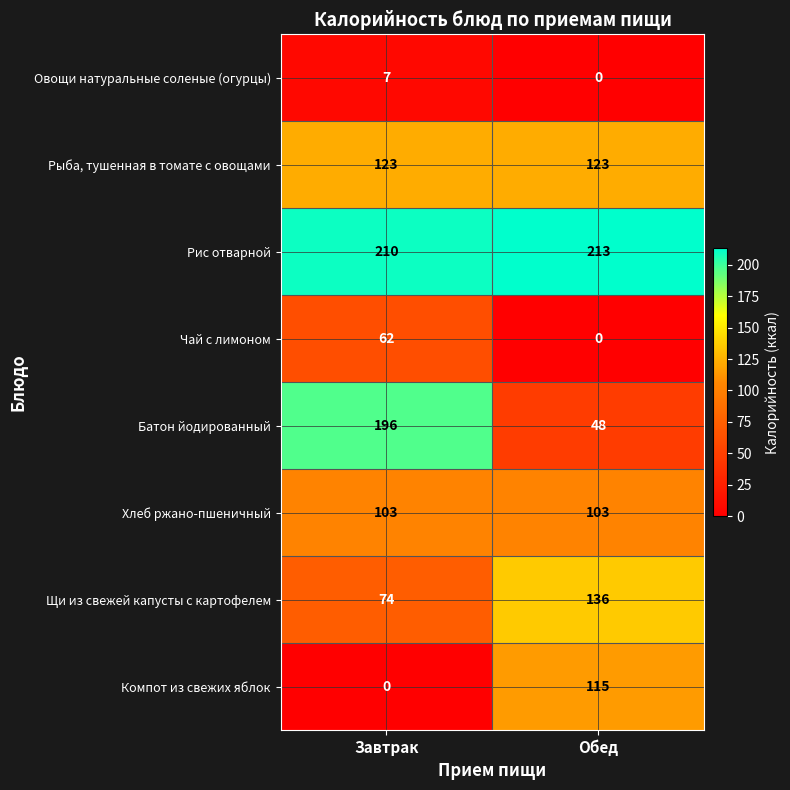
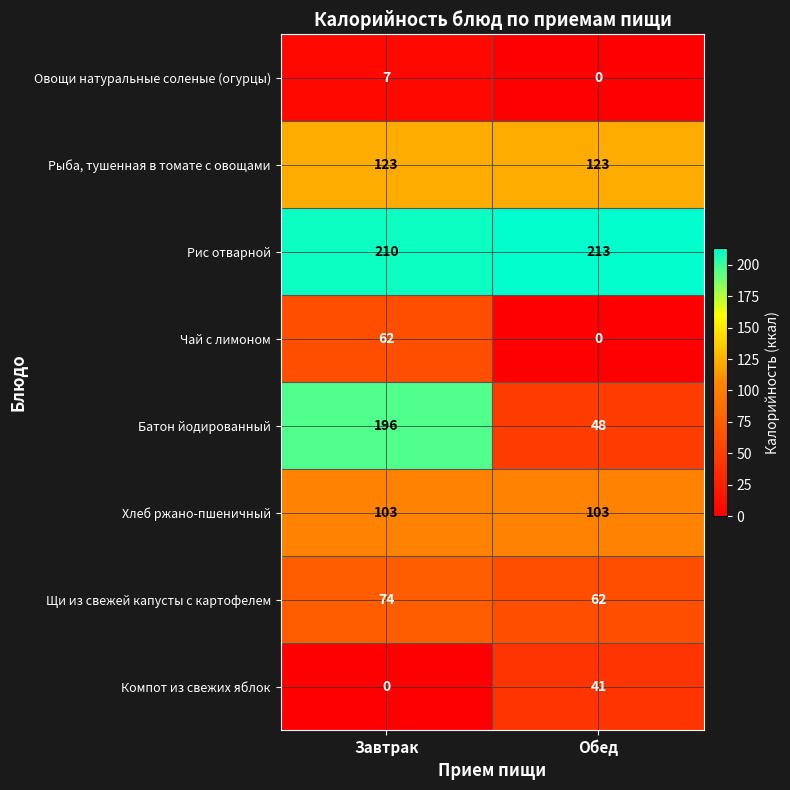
Щи из свежей капусты с картофелем, Обед: 136 -> 62
Компот из свежих яблок, Обед: 115 -> 41
